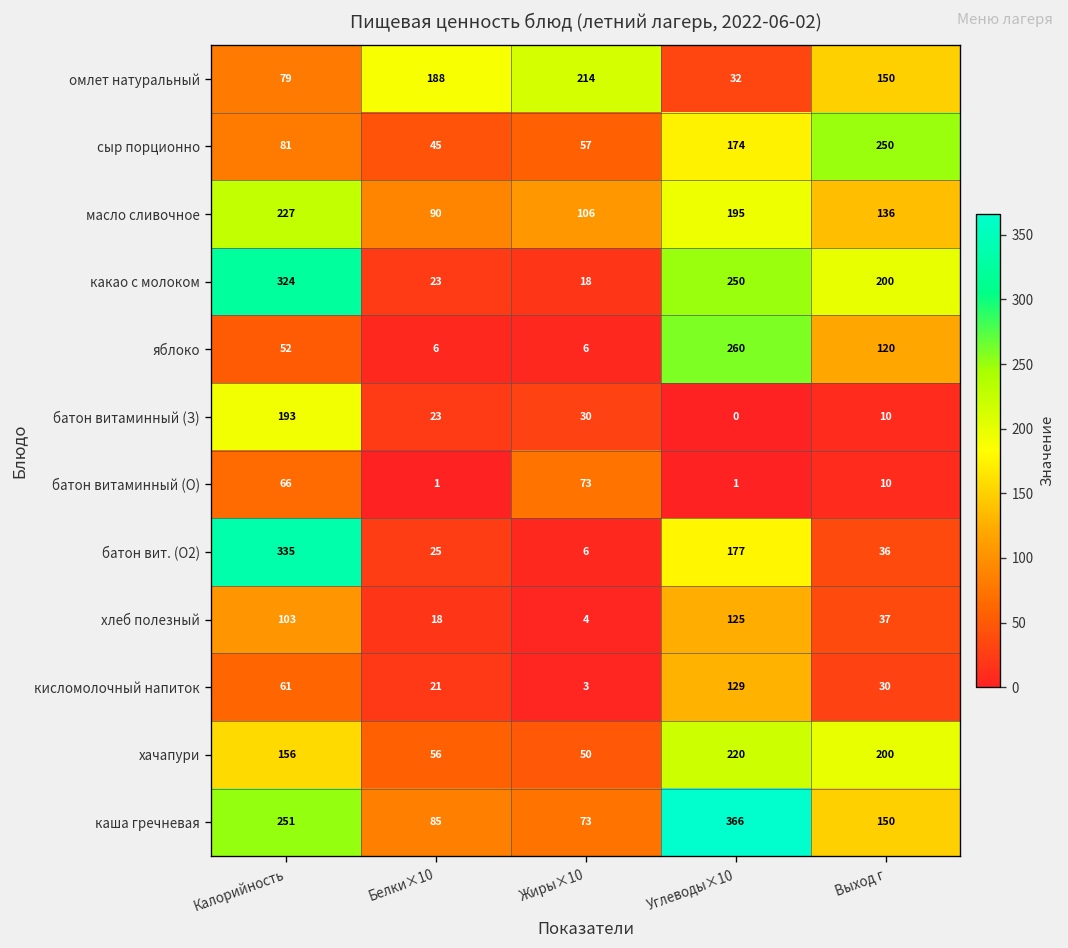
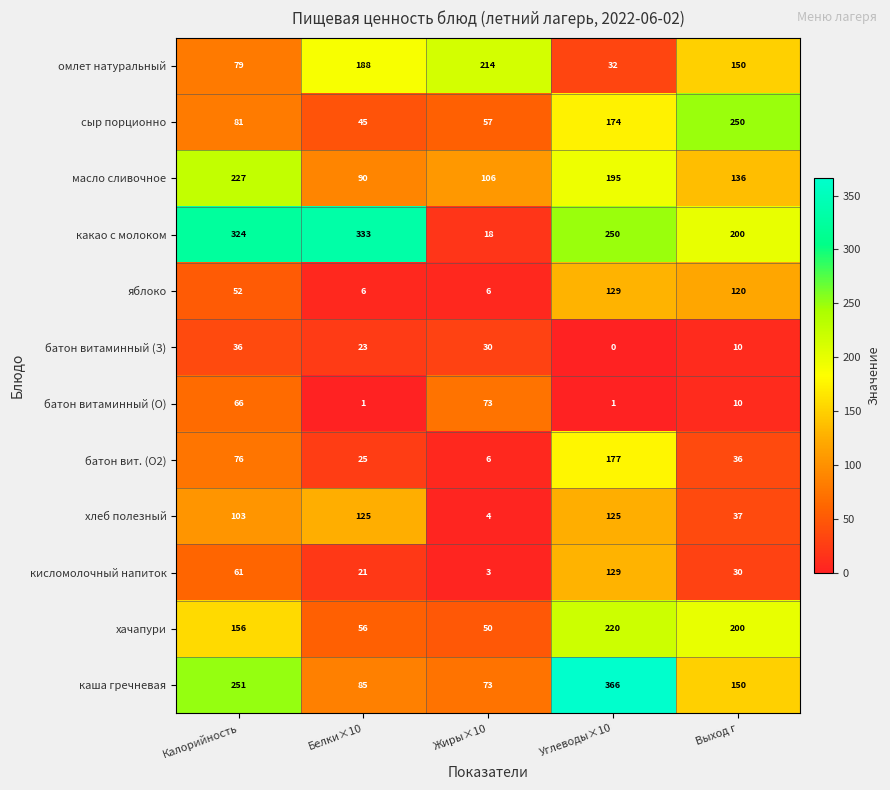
какао с молоком, Белки×10: 23 -> 333
яблоко, Углеводы×10: 260 -> 129
батон витаминный (З), Калорийность: 193 -> 36
батон вит. (О2), Калорийность: 335 -> 76
хлеб полезный, Белки×10: 18 -> 125
